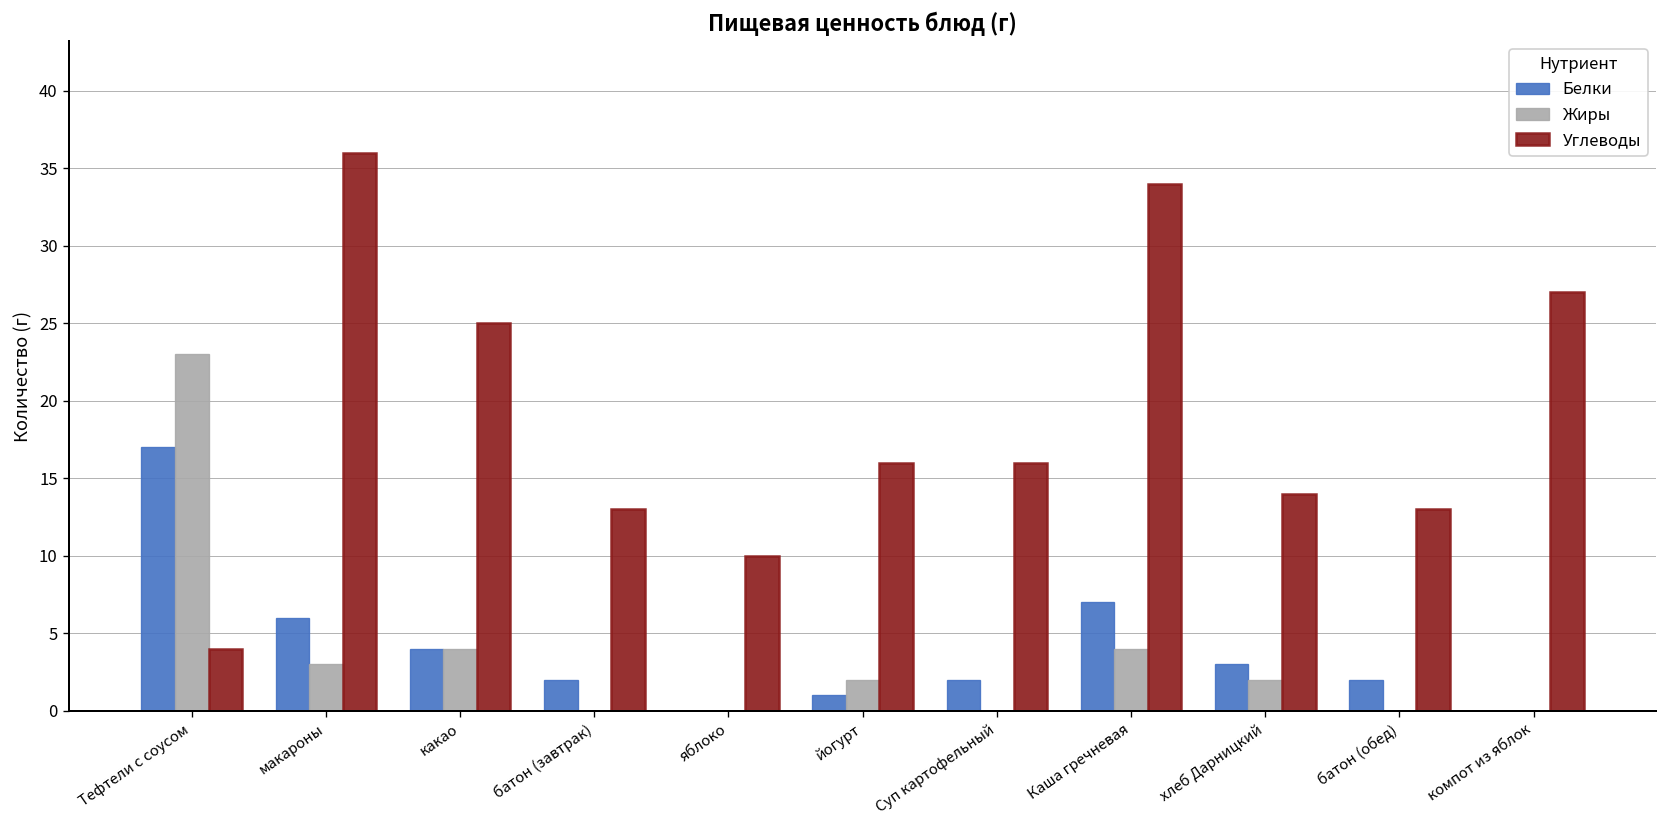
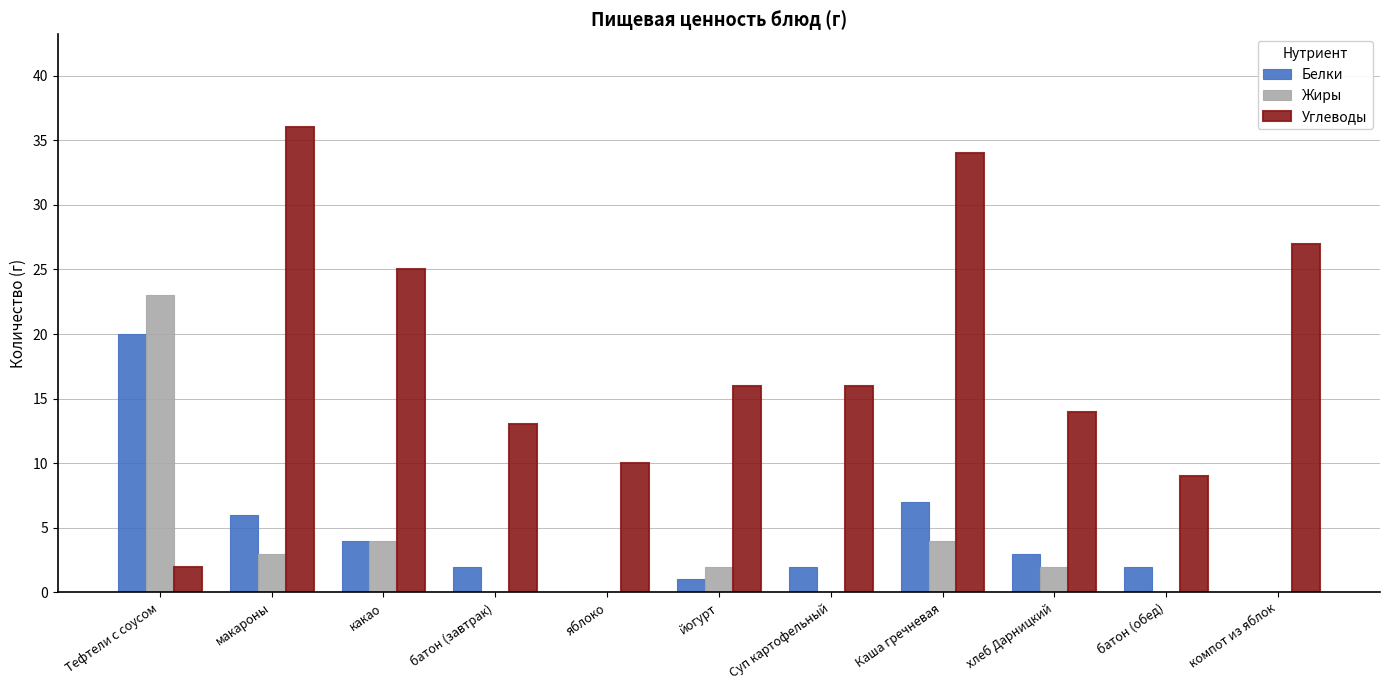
Белки, Тефтели с соусом: 17 -> 20
Углеводы, Тефтели с соусом: 4 -> 2
Углеводы, батон (обед): 13 -> 9
